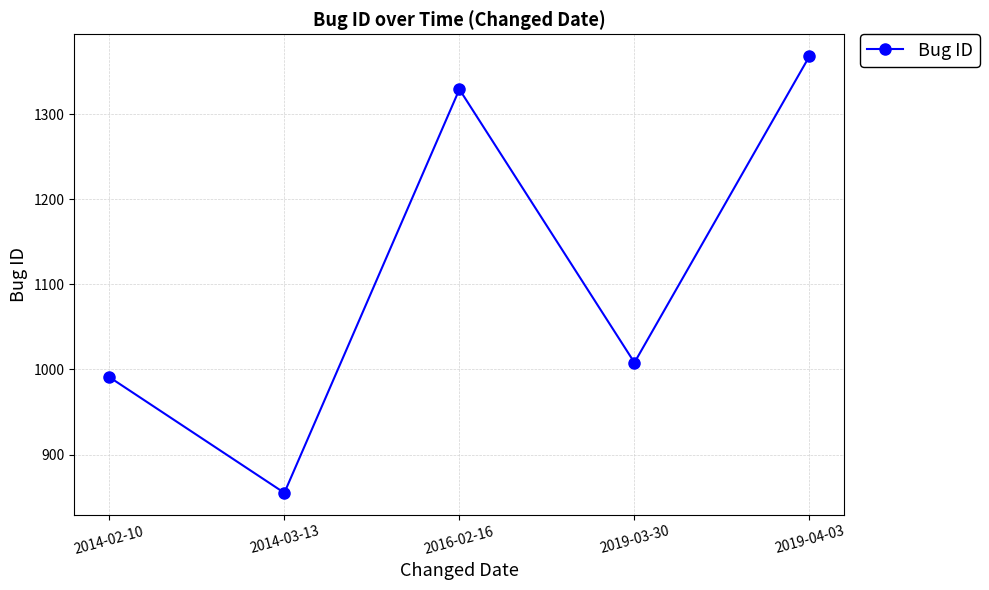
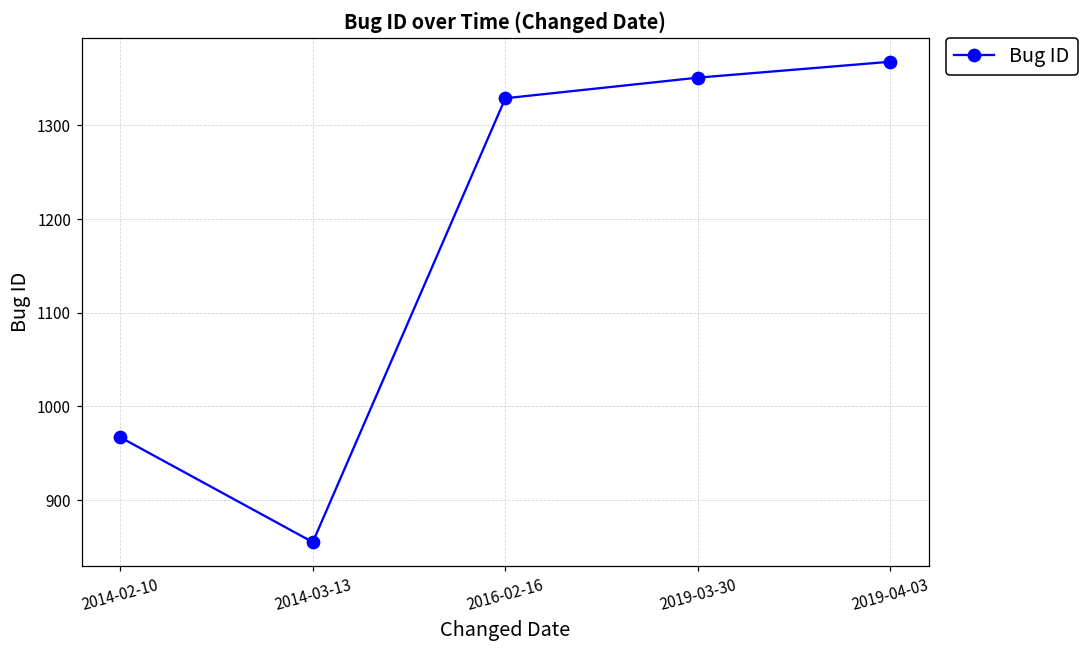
2014-02-10: 990 -> 970
2019-03-30: 1010 -> 1350
